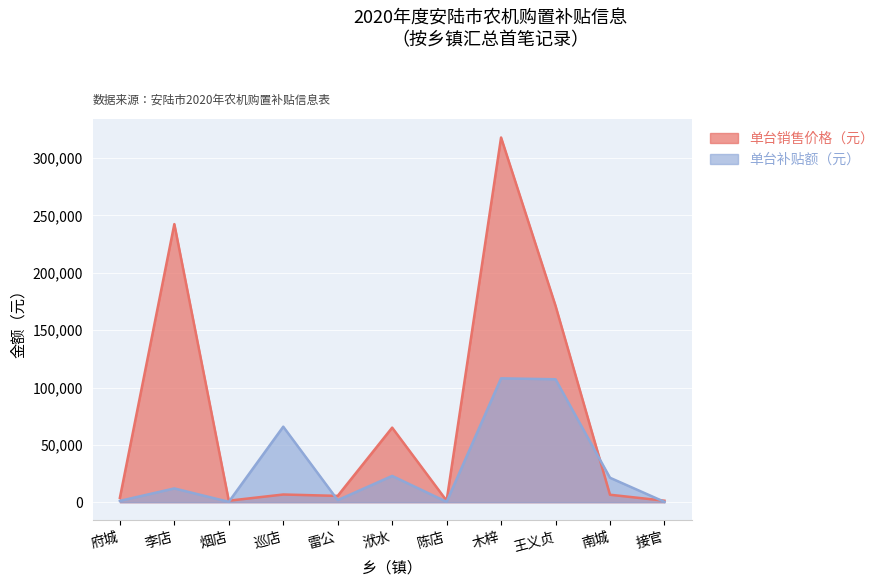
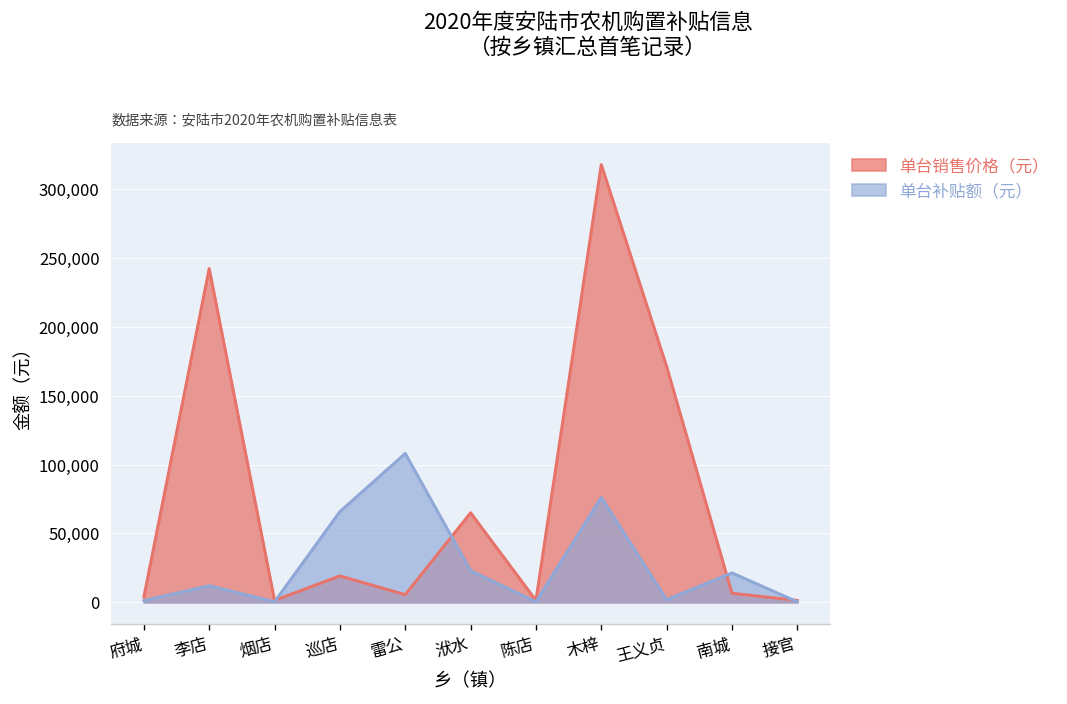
单台销售价格（元）, 巡店: 7,000 -> 19,000
单台补贴额（元）, 雷公: 2,000 -> 108,000
单台补贴额（元）, 木梓: 108,000 -> 76,000
单台补贴额（元）, 王义贞: 107,000 -> 2,000
